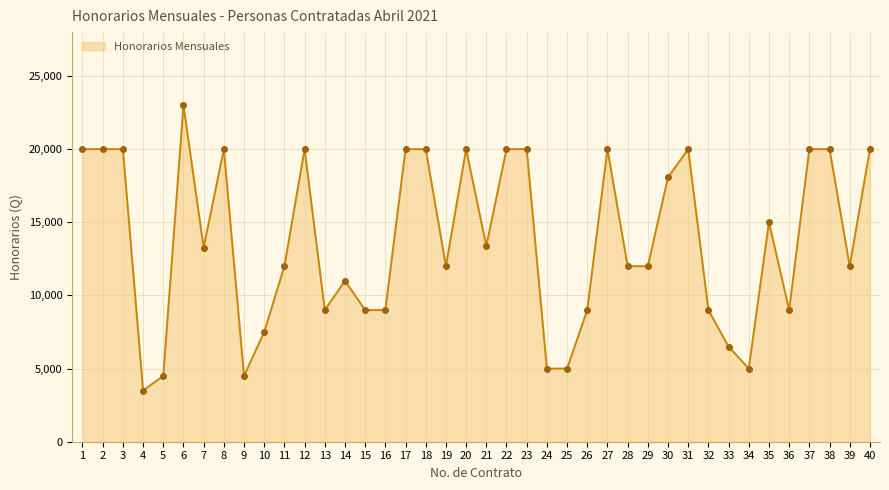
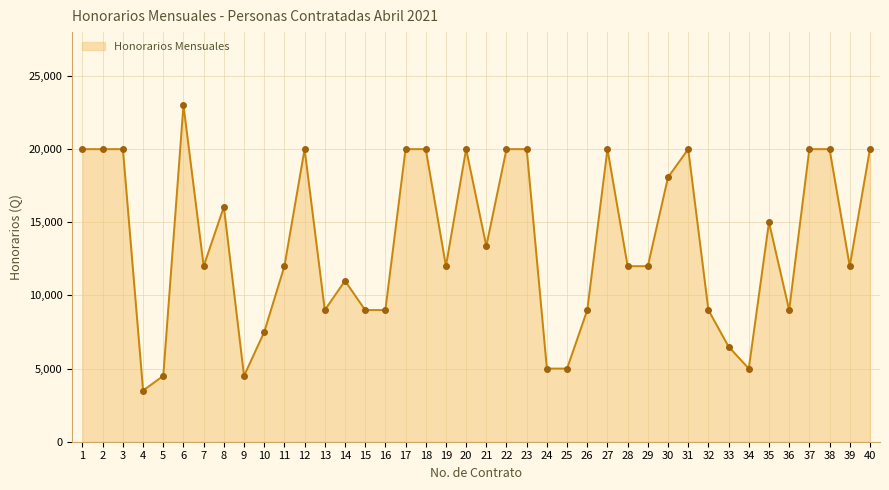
7: 13,300 -> 12,000
8: 20,000 -> 16,100
